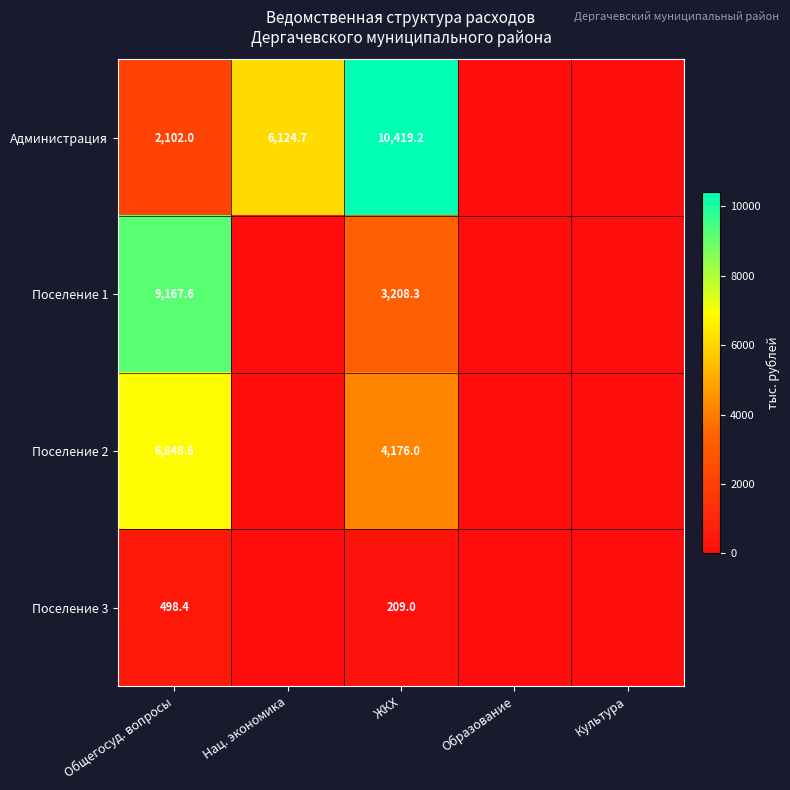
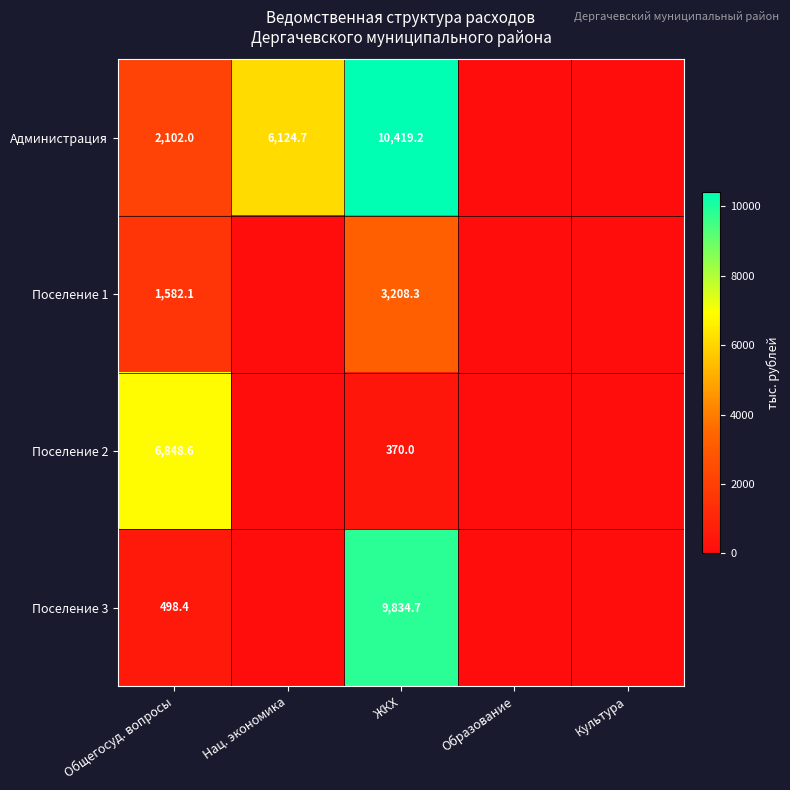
Поселение 1, Общегосуд. вопросы: 9,167.6 -> 1,582.1
Поселение 2, ЖКХ: 4,176.0 -> 370.0
Поселение 3, ЖКХ: 209.0 -> 9,834.7
